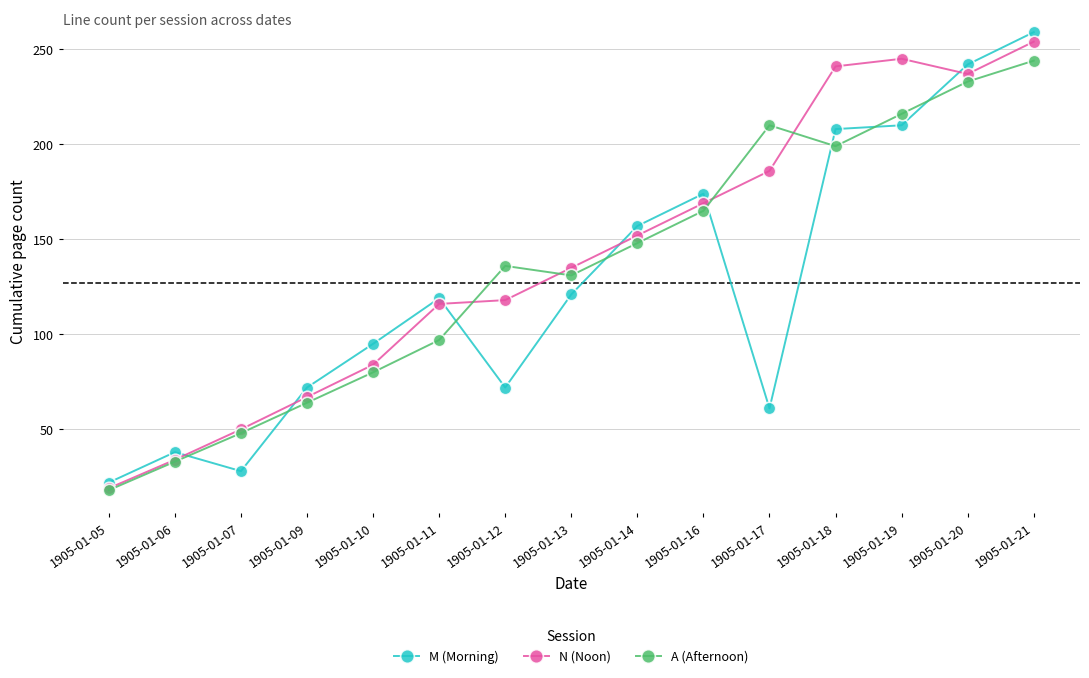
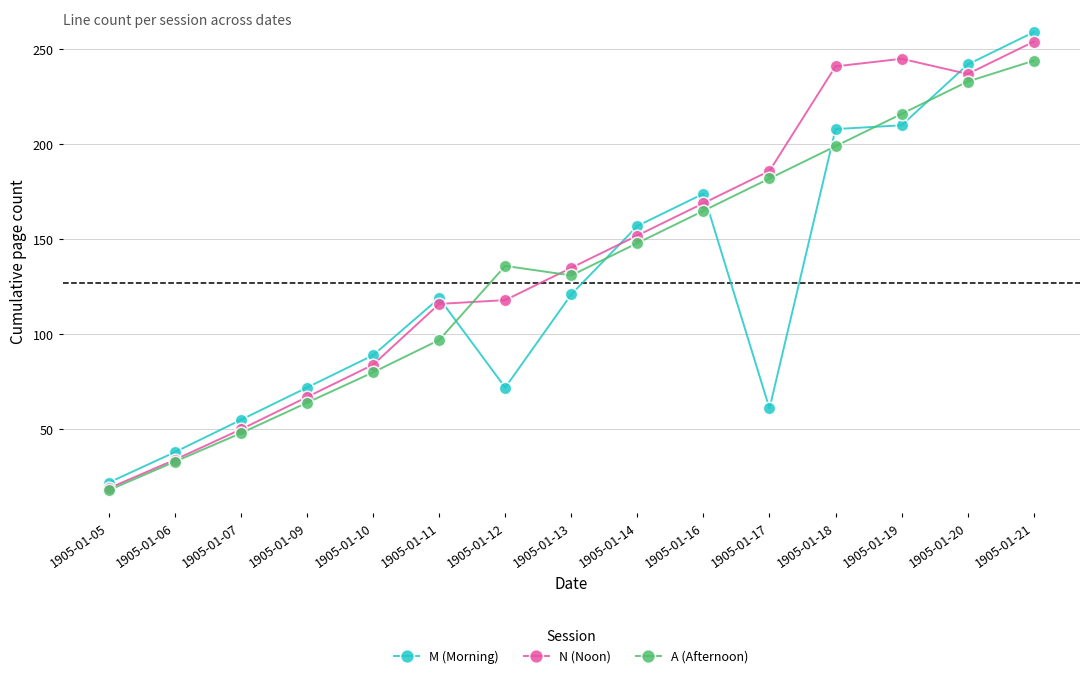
M (Morning), 1905-01-07: 28 -> 55
M (Morning), 1905-01-10: 95 -> 89
A (Afternoon), 1905-01-17: 210 -> 182
